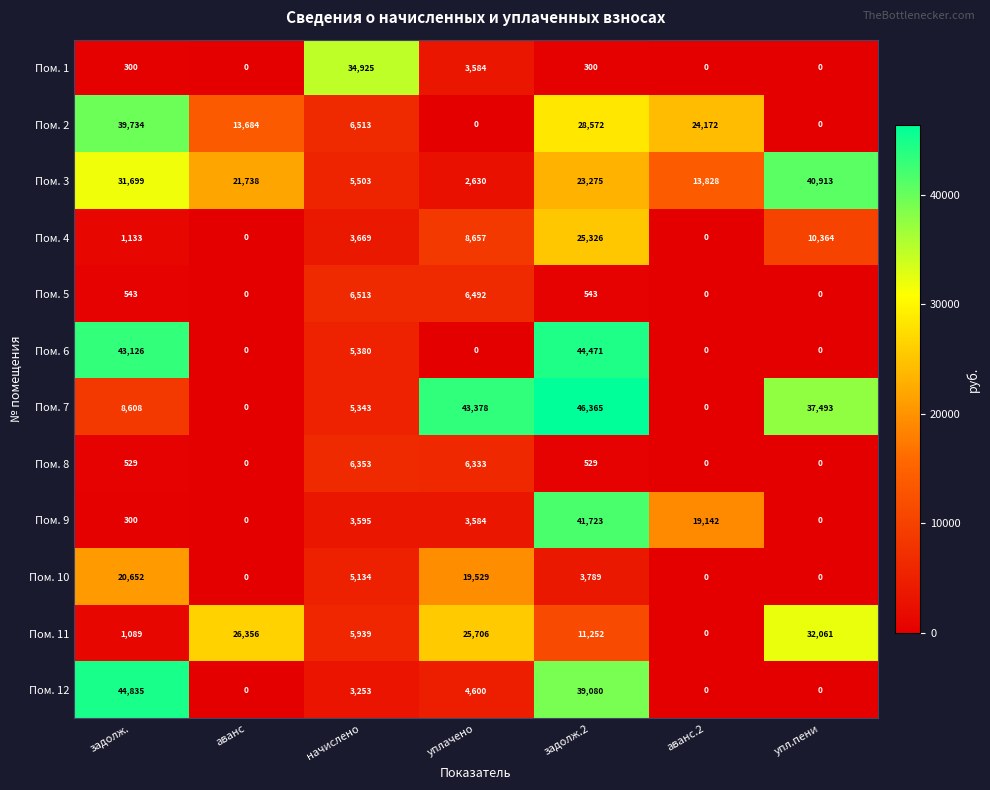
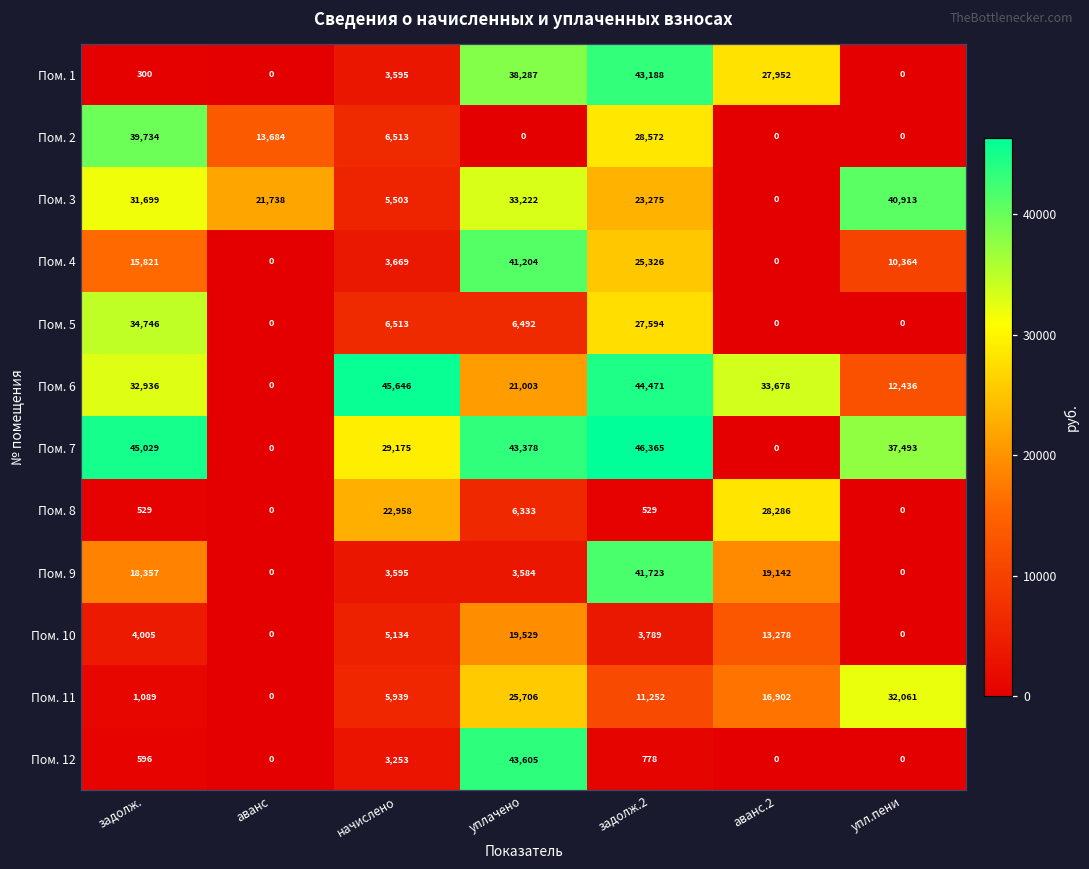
Пом. 1, начислено: 34,925 -> 3,595
Пом. 1, уплачено: 3,584 -> 38,287
Пом. 1, задолж.2: 300 -> 43,188
Пом. 1, аванс.2: 0 -> 27,952
Пом. 2, аванс.2: 24,172 -> 0
Пом. 3, уплачено: 2,630 -> 33,222
Пом. 3, аванс.2: 13,828 -> 0
Пом. 4, задолж.: 1,133 -> 15,821
Пом. 4, уплачено: 8,657 -> 41,204
Пом. 5, задолж.: 543 -> 34,746
Пом. 5, задолж.2: 543 -> 27,594
Пом. 6, задолж.: 43,126 -> 32,936
Пом. 6, начислено: 5,380 -> 45,646
Пом. 6, уплачено: 0 -> 21,003
Пом. 6, аванс.2: 0 -> 33,678
Пом. 6, упл.пени: 0 -> 12,436
Пом. 7, задолж.: 8,608 -> 45,029
Пом. 7, начислено: 5,343 -> 29,175
Пом. 8, начислено: 6,353 -> 22,958
Пом. 8, аванс.2: 0 -> 28,286
Пом. 9, задолж.: 300 -> 18,357
Пом. 10, задолж.: 20,652 -> 4,005
Пом. 10, аванс.2: 0 -> 13,278
Пом. 11, аванс: 26,356 -> 0
Пом. 11, аванс.2: 0 -> 16,902
Пом. 12, задолж.: 44,835 -> 596
Пом. 12, уплачено: 4,600 -> 43,605
Пом. 12, задолж.2: 39,080 -> 778
